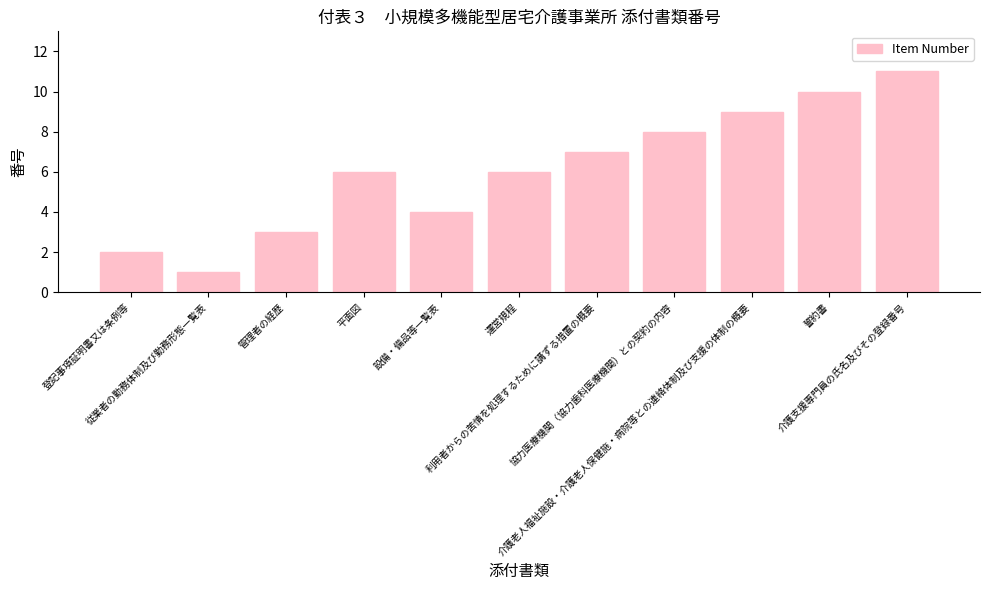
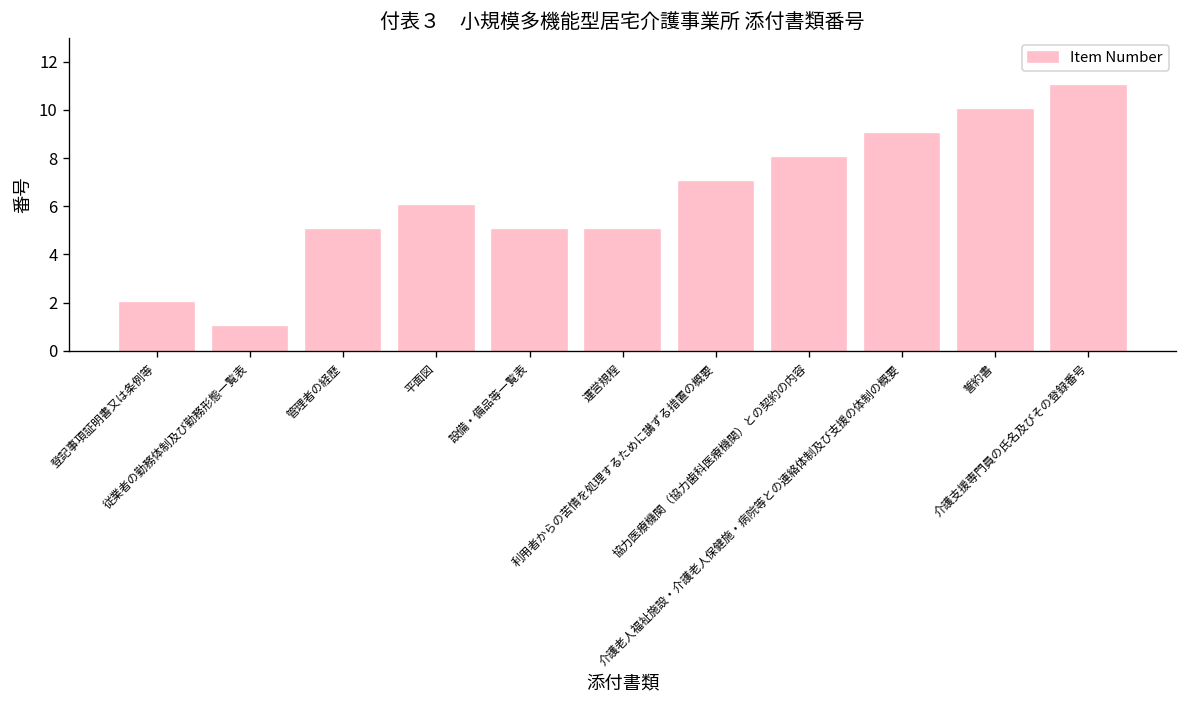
管理者の経歴: 3 -> 5
設備・備品等一覧表: 4 -> 5
運営規程: 6 -> 5
